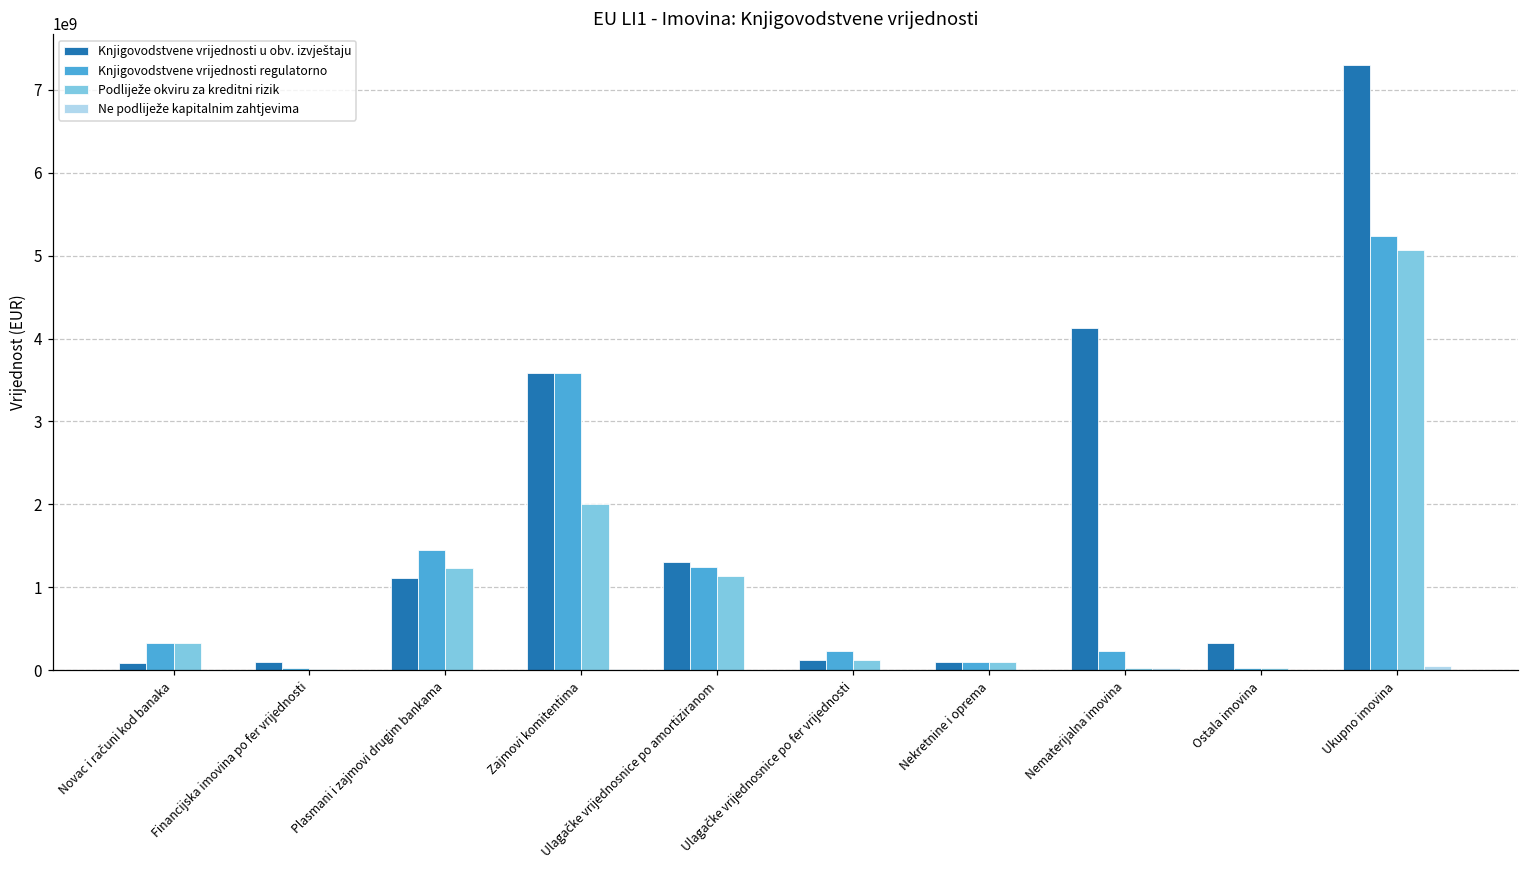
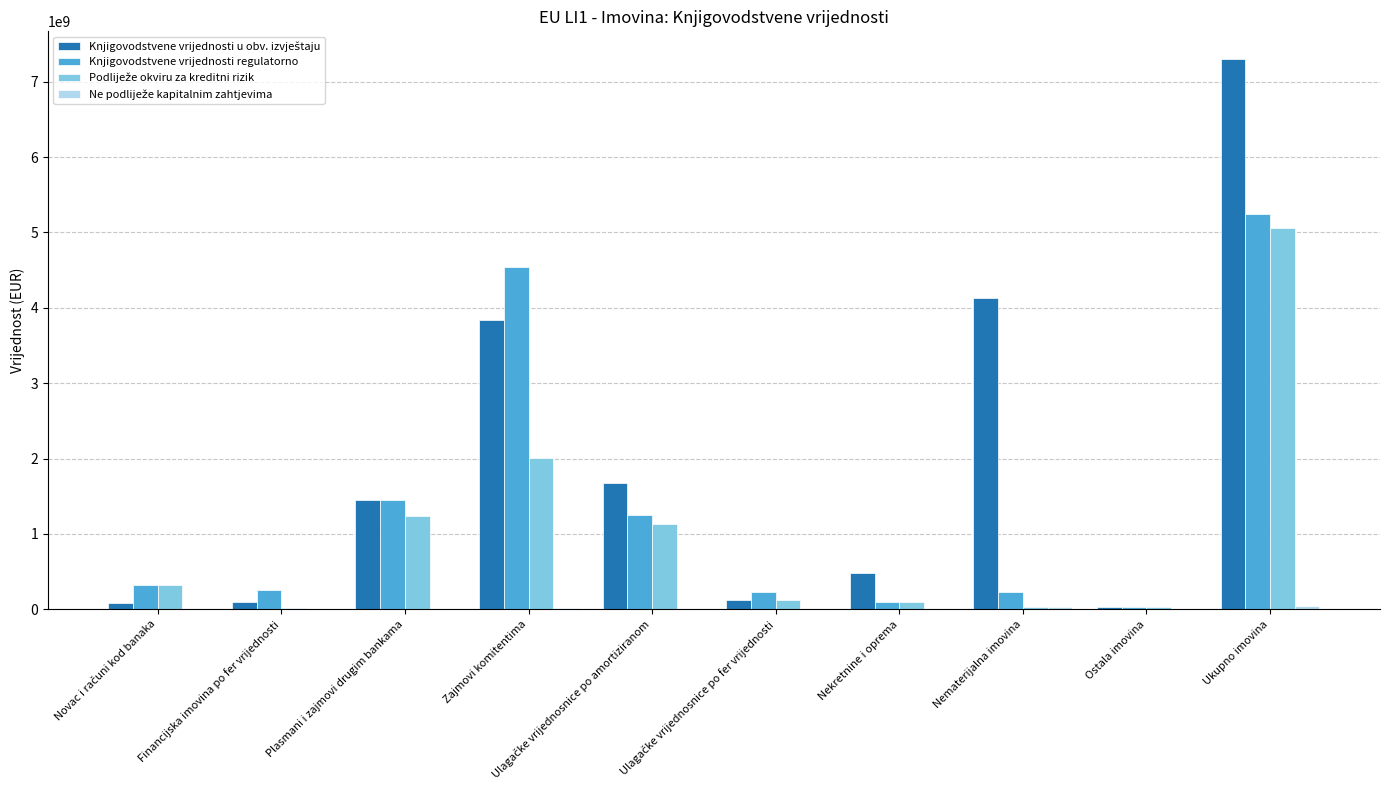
Knjigovodstvene vrijednosti regulatorno, Financijska imovina po fer vrijednosti: 0 -> 300000000
Knjigovodstvene vrijednosti u obv. izvještaju, Plasmani i zajmovi drugim bankama: 1100000000 -> 1500000000
Knjigovodstvene vrijednosti u obv. izvještaju, Zajmovi komitentima: 3600000000 -> 3800000000
Knjigovodstvene vrijednosti regulatorno, Zajmovi komitentima: 3600000000 -> 4500000000
Knjigovodstvene vrijednosti u obv. izvještaju, Ulagačke vrijednosnice po amortiziranom: 1300000000 -> 1700000000
Knjigovodstvene vrijednosti u obv. izvještaju, Nekretnine i oprema: 100000000 -> 500000000
Knjigovodstvene vrijednosti u obv. izvještaju, Ostala imovina: 300000000 -> 0
